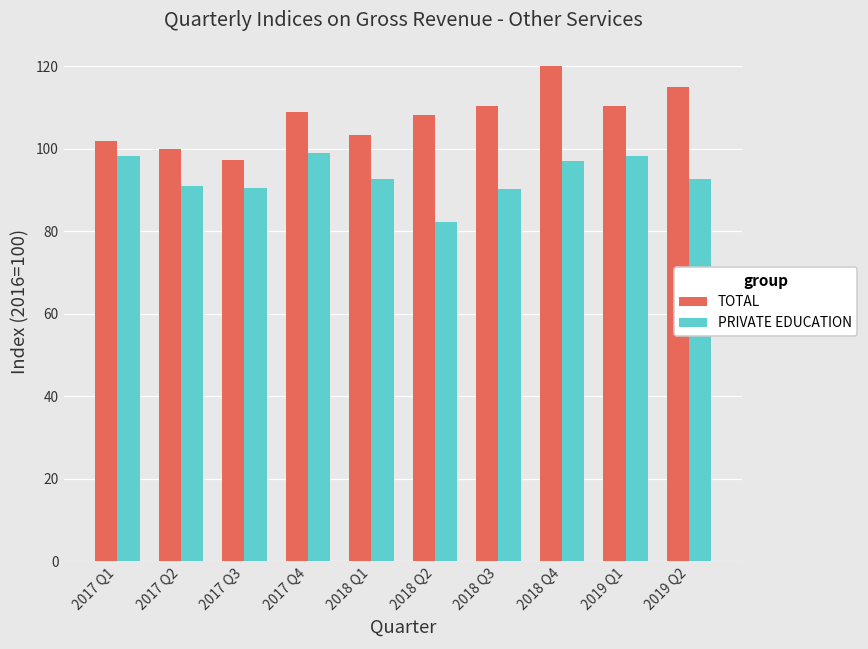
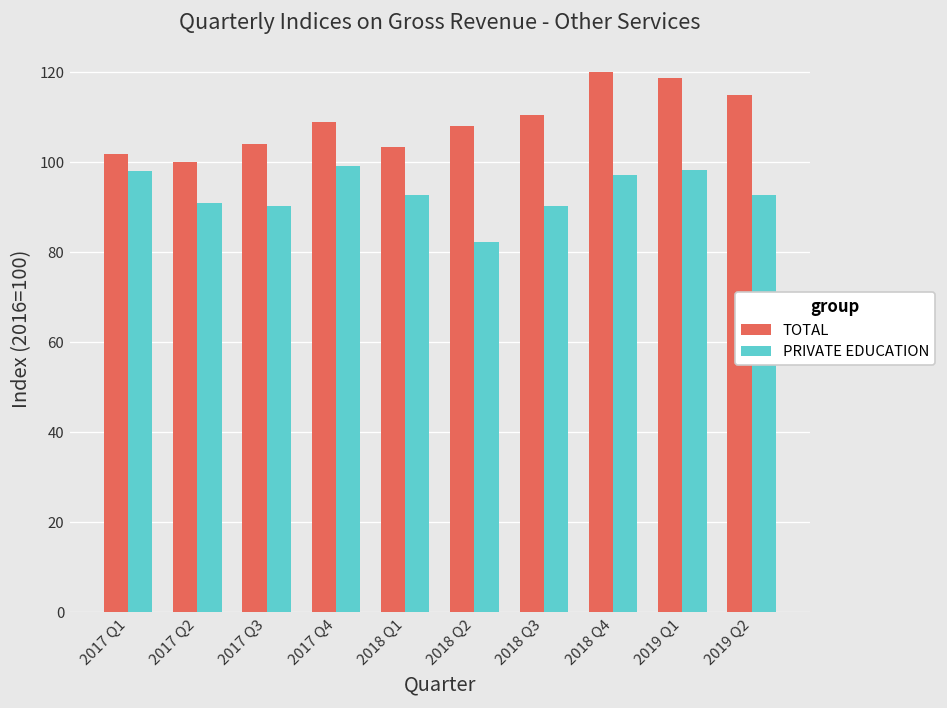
TOTAL, 2017 Q3: 97 -> 104
TOTAL, 2019 Q1: 111 -> 119
